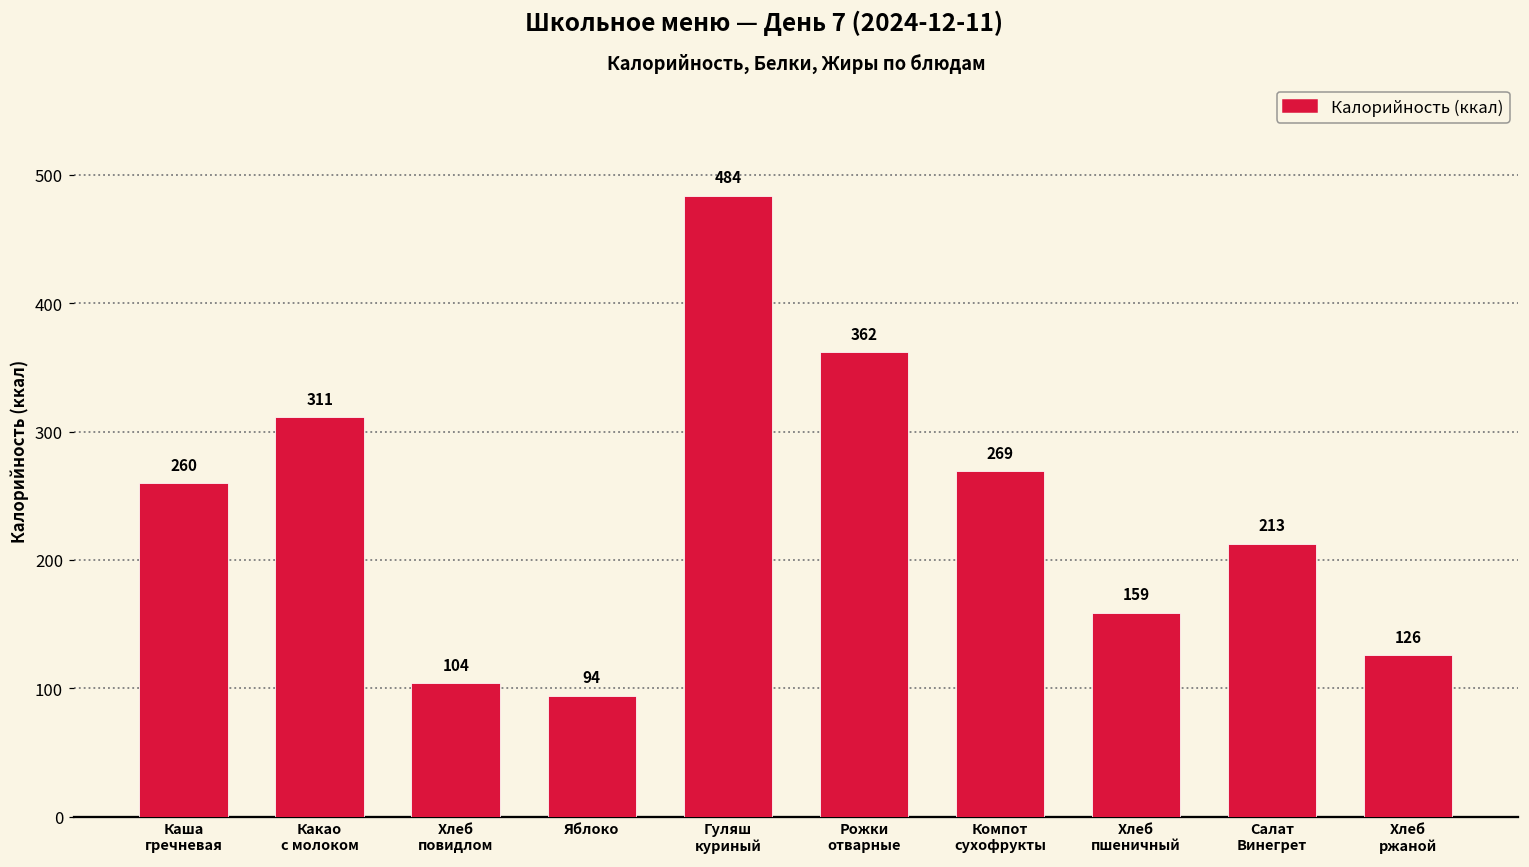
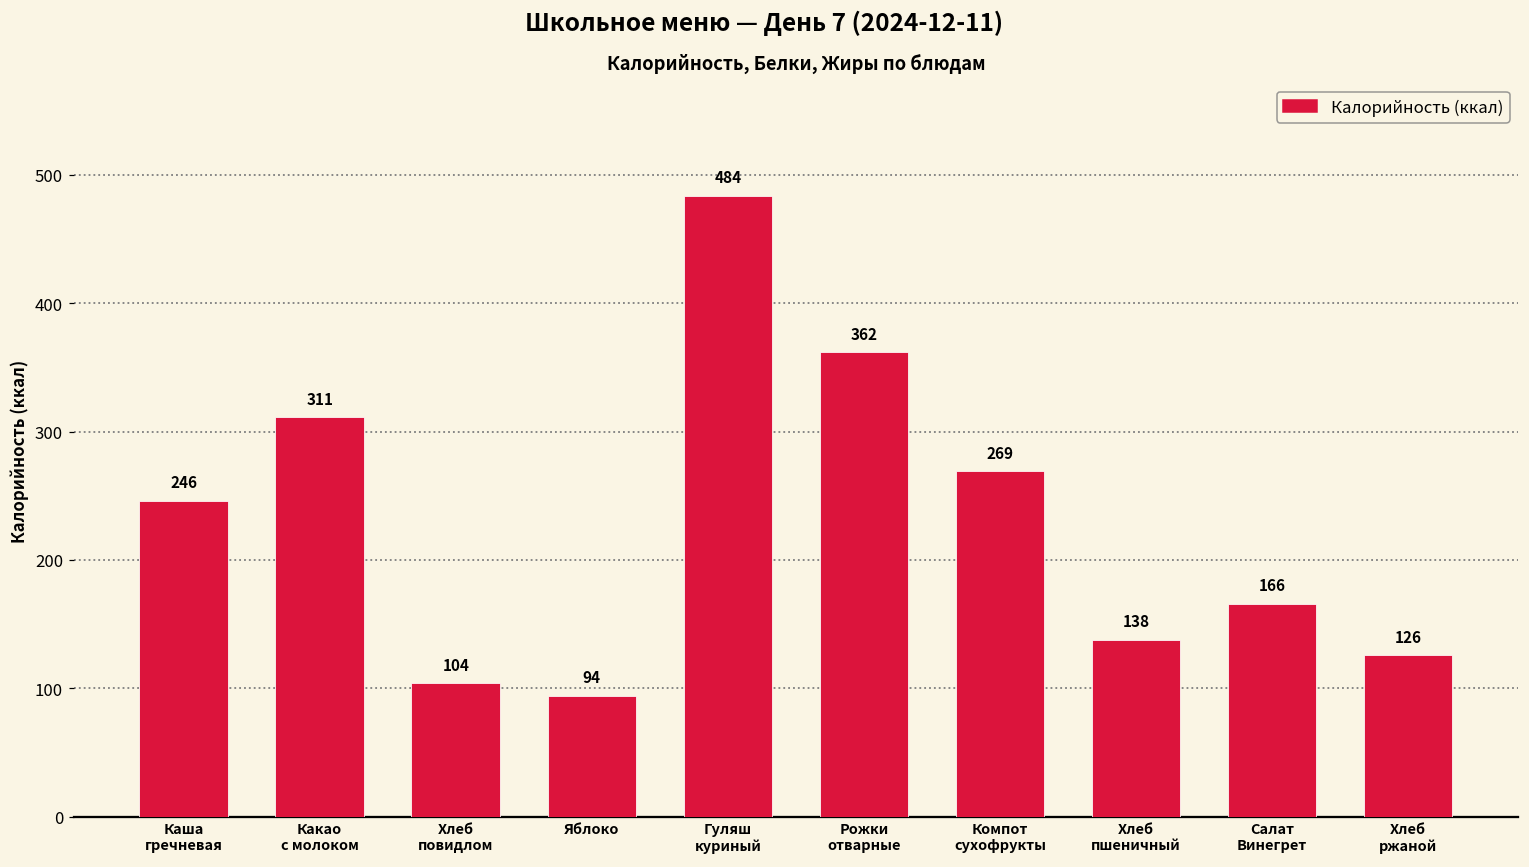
Каша гречневая: 260 -> 246
Хлеб пшеничный: 159 -> 138
Салат Винегрет: 213 -> 166
